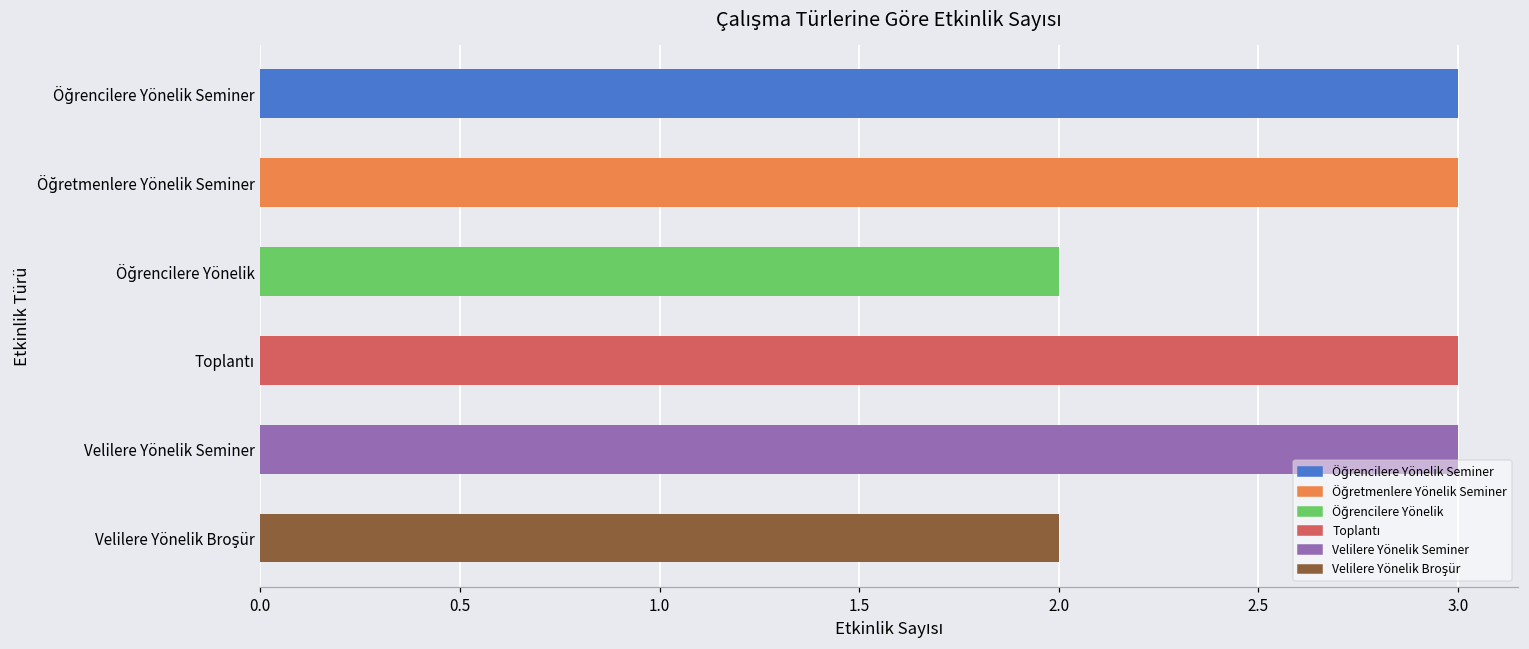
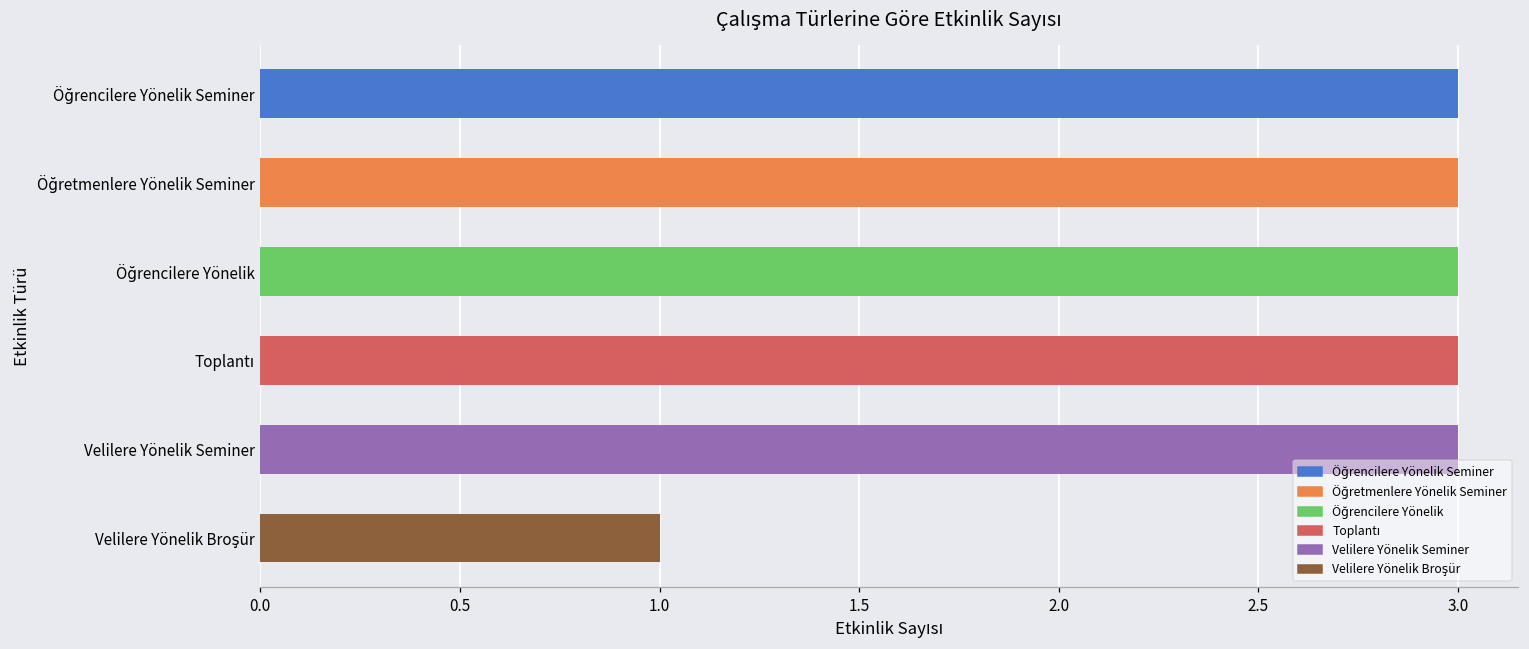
Öğrencilere Yönelik: 2 -> 3
Velilere Yönelik Broşür: 2 -> 1
